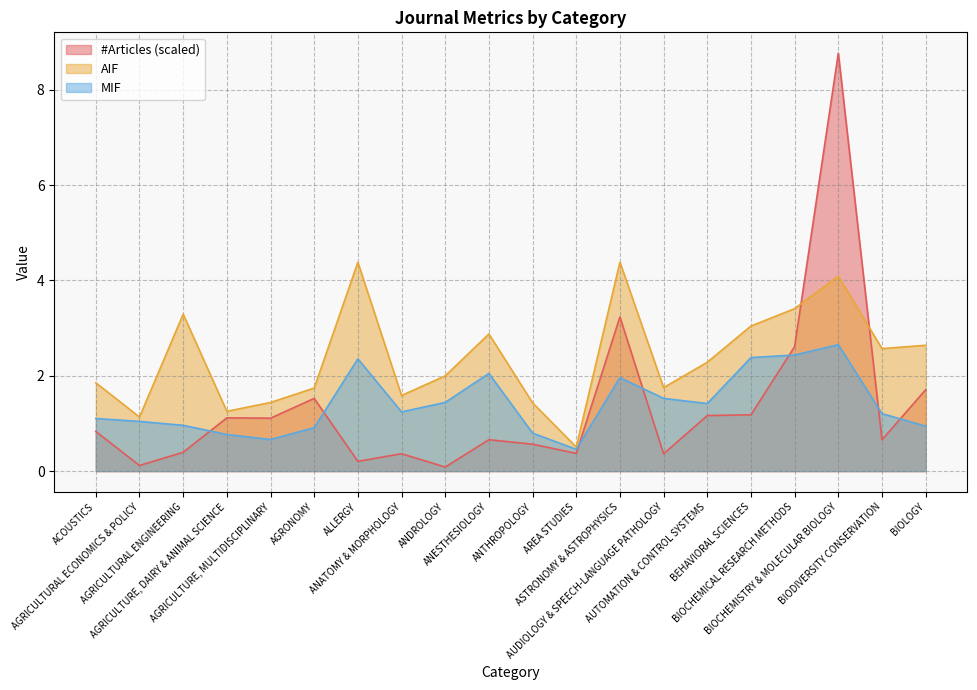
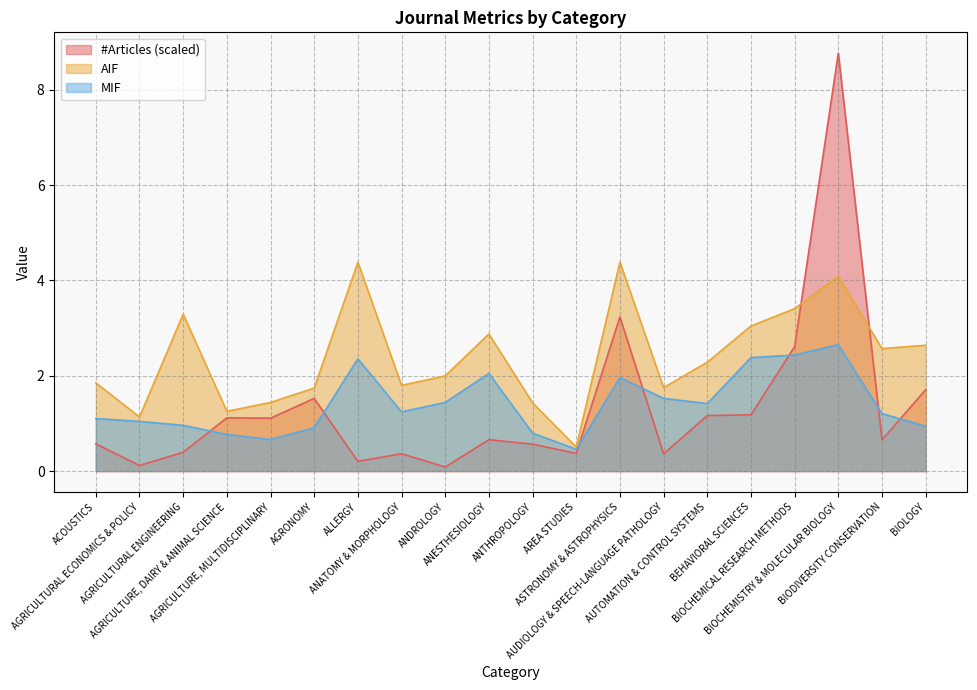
#Articles (scaled), ACOUSTICS: 0.8 -> 0.6
AIF, ANATOMY & MORPHOLOGY: 1.6 -> 1.8
